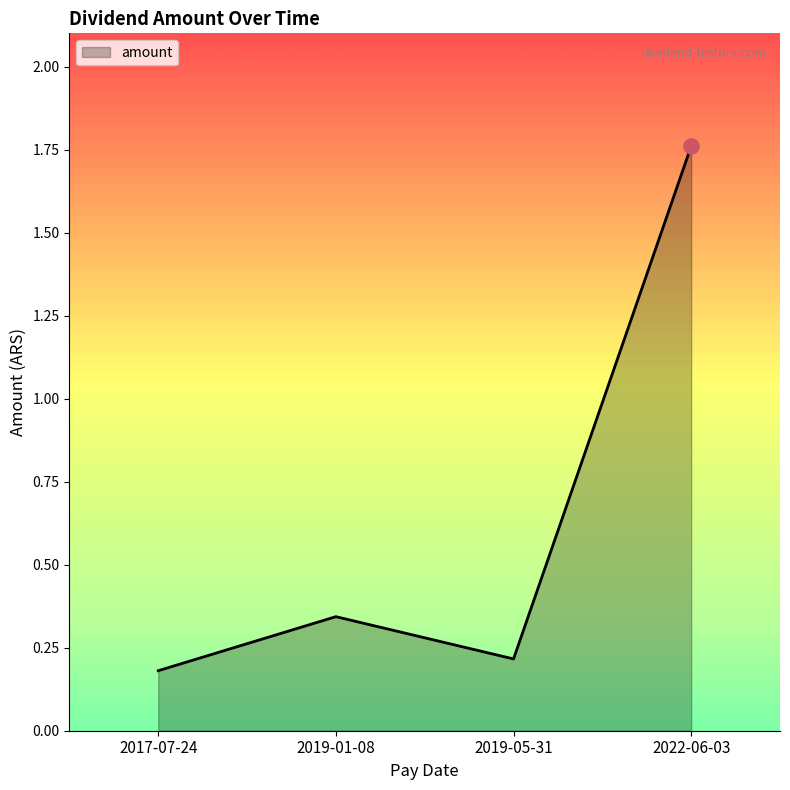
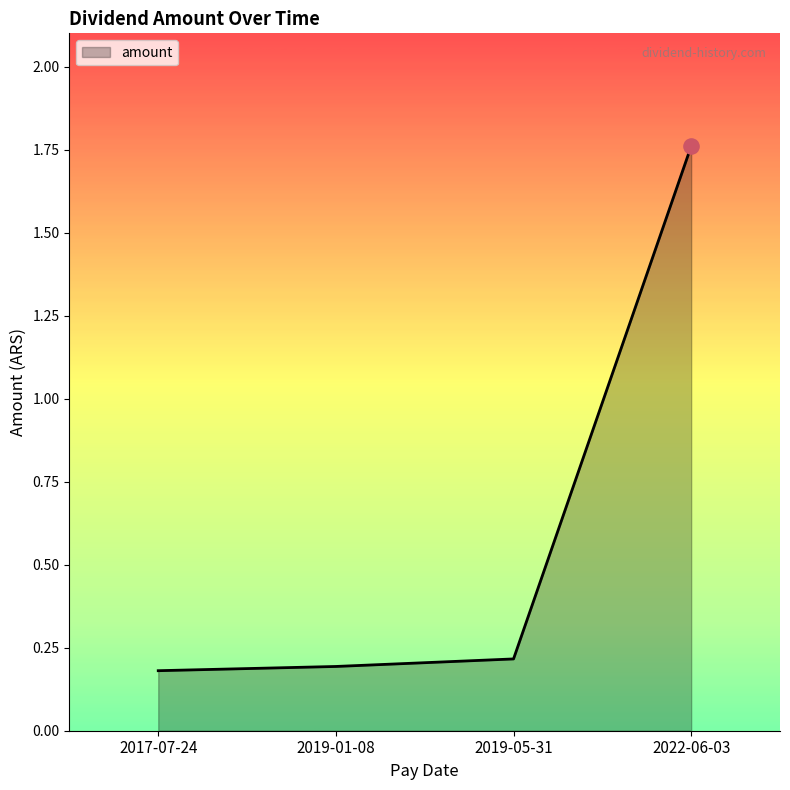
amount, 2019-01-08: 0.34 -> 0.19
